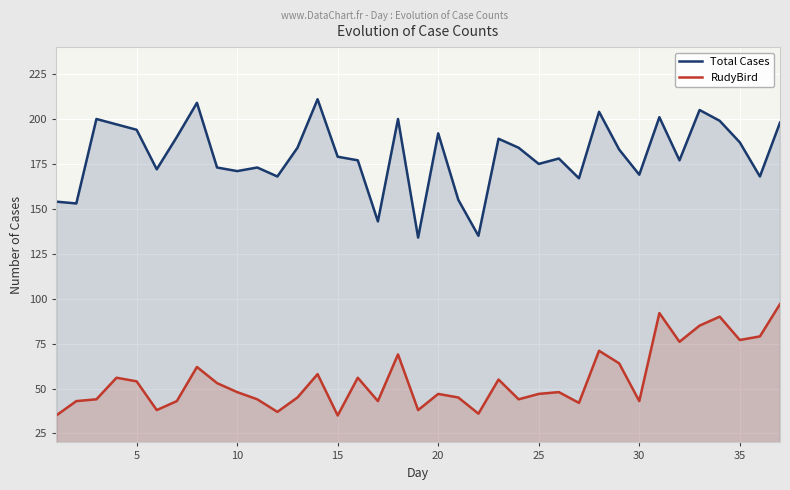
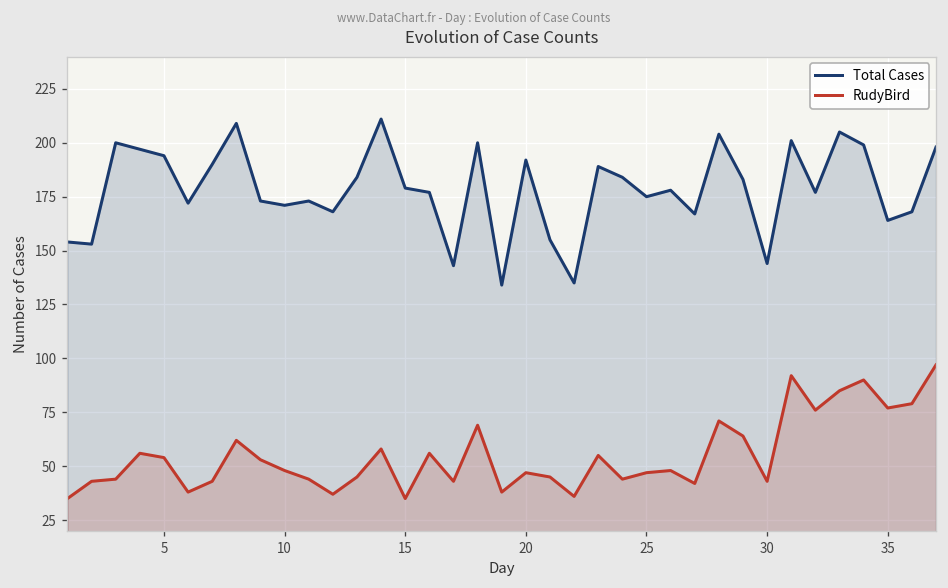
Total Cases, 30: 169 -> 144
Total Cases, 35: 187 -> 164
